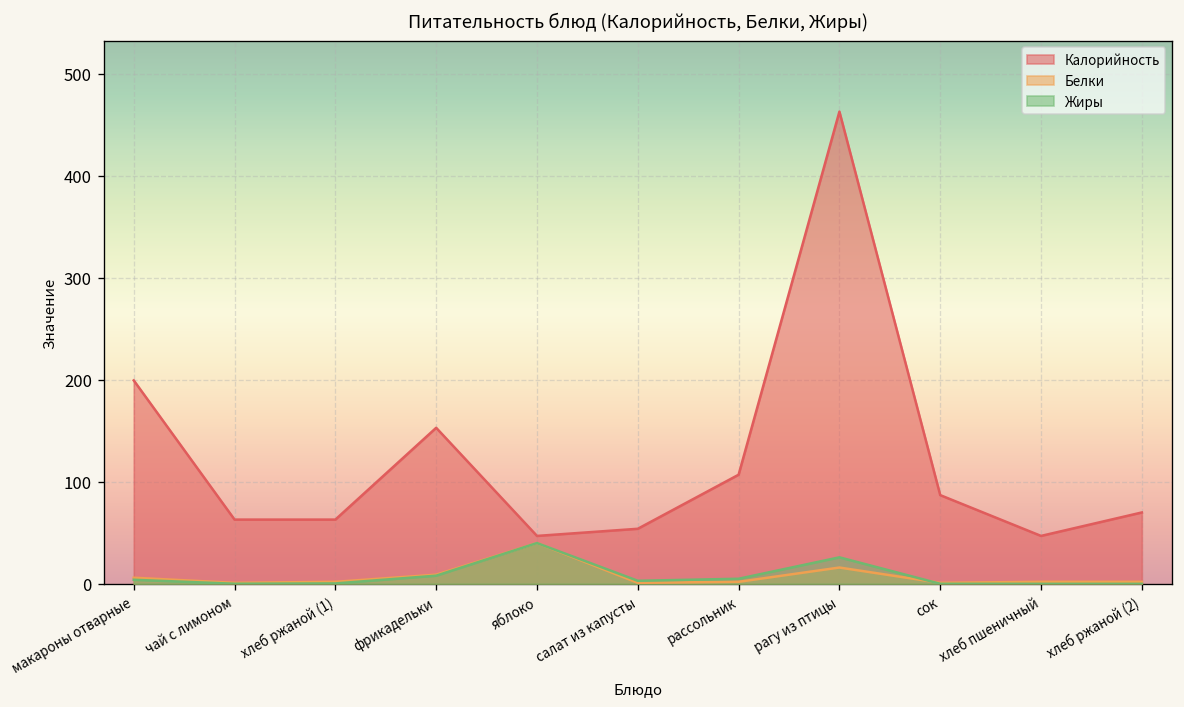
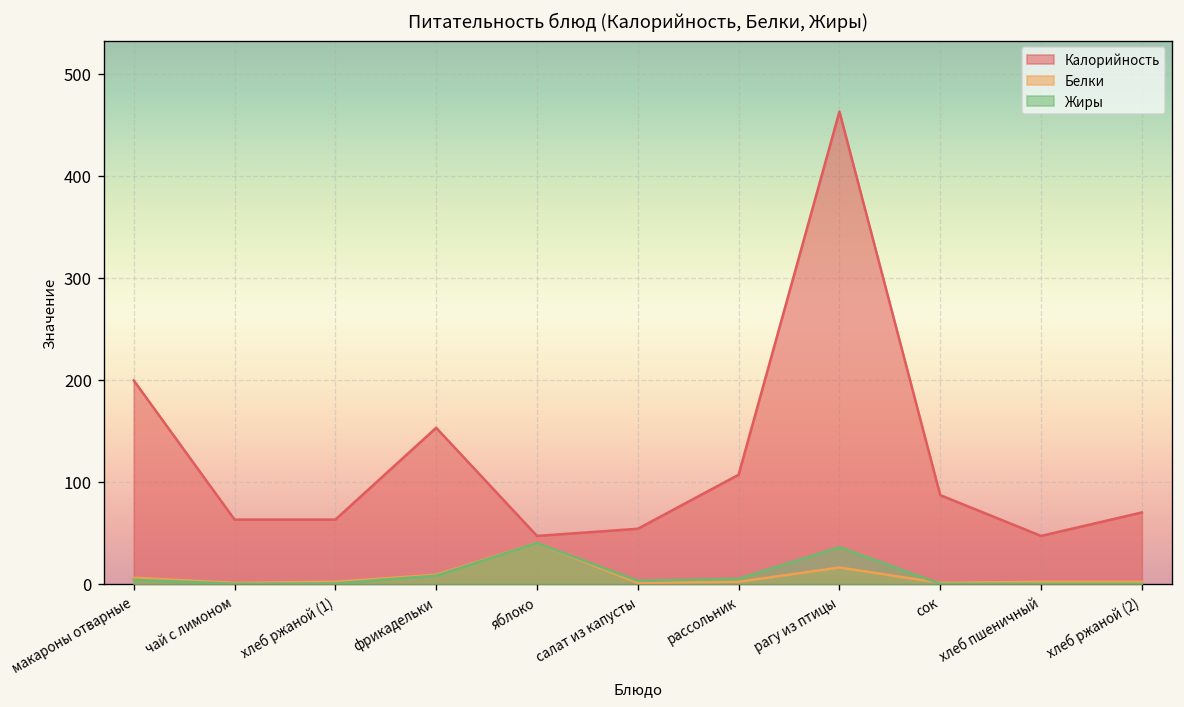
Жиры, рагу из птицы: 30 -> 40
